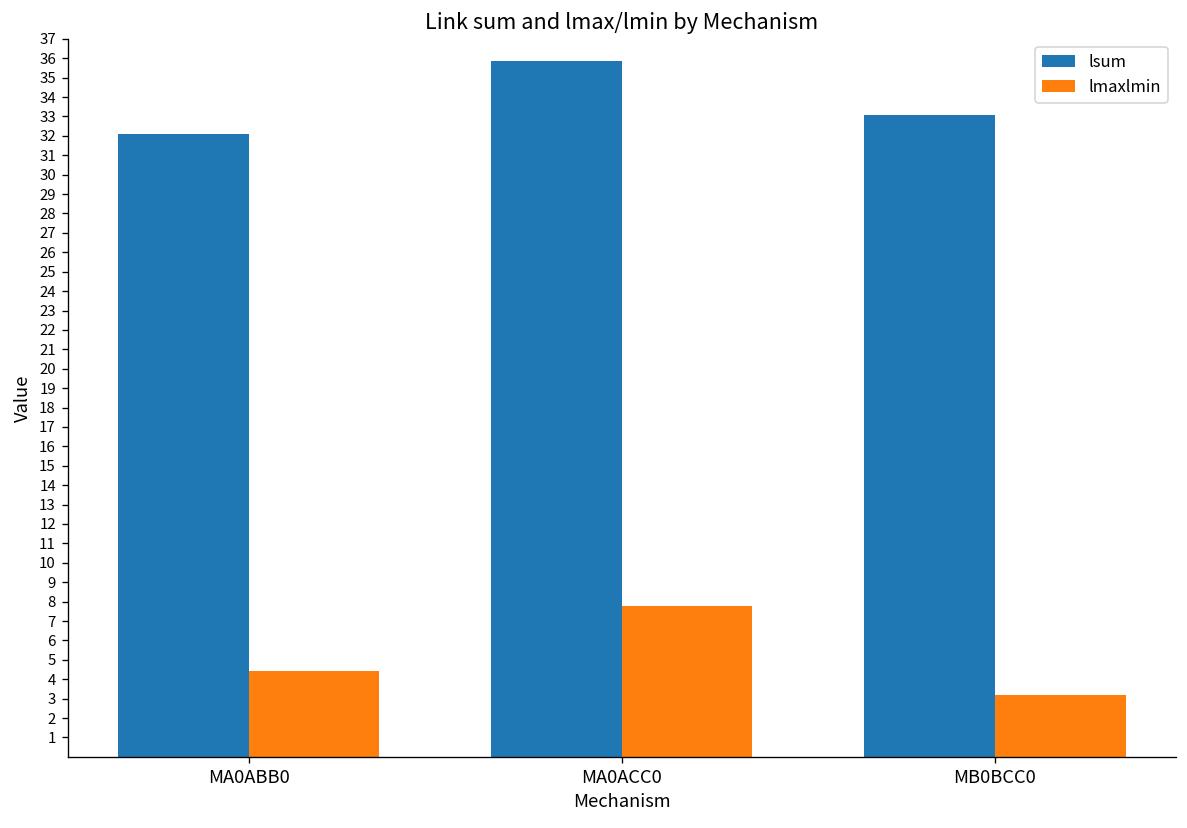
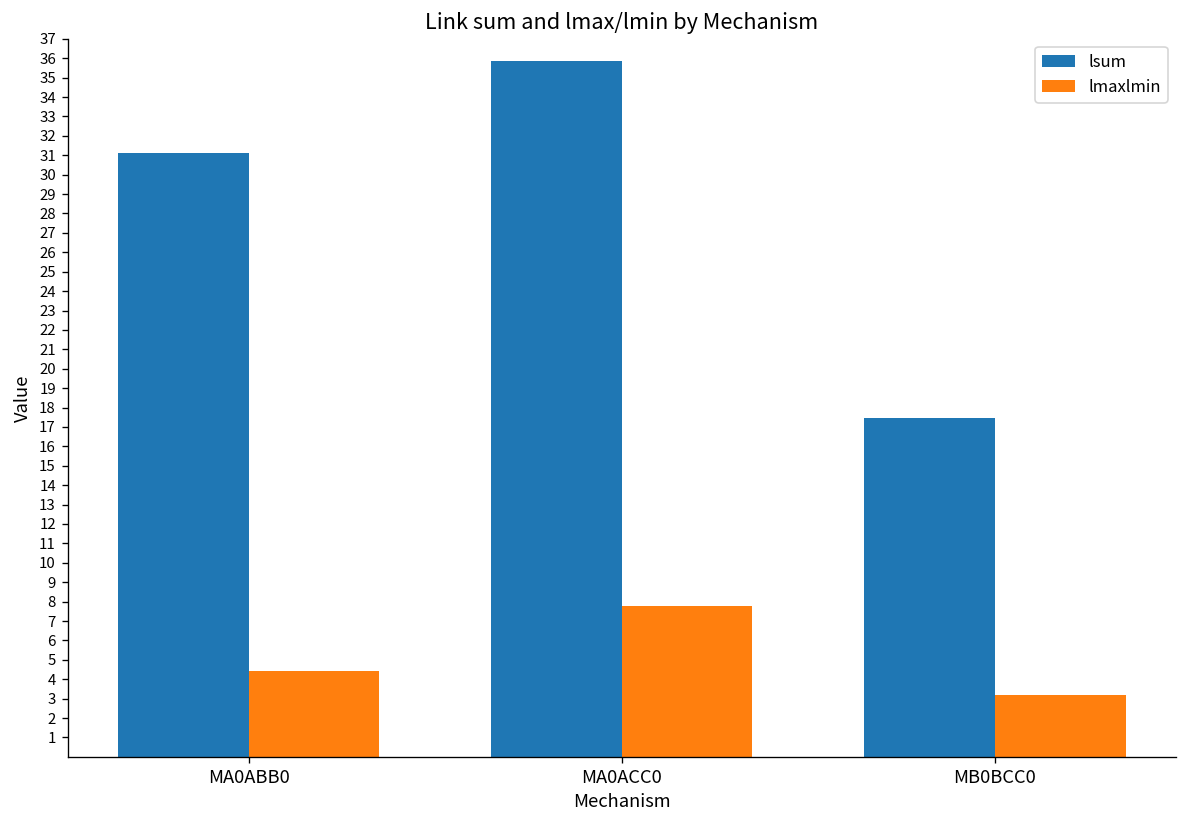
lsum, MA0ABB0: 32.1 -> 31.1
lsum, MB0BCC0: 33.1 -> 17.5
